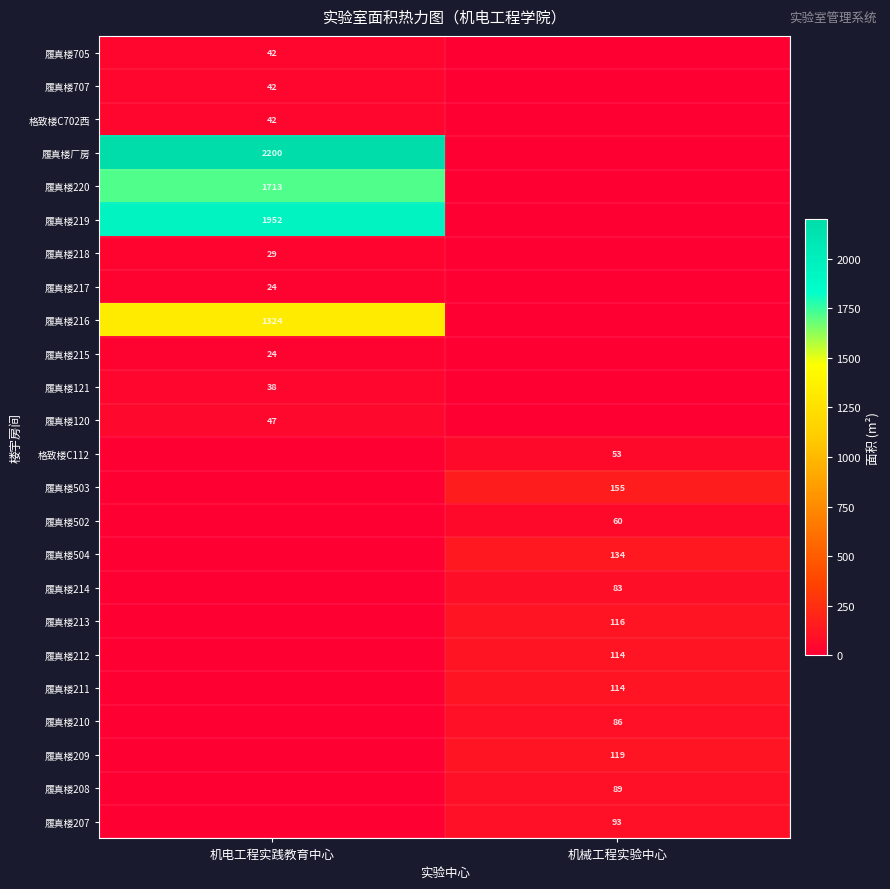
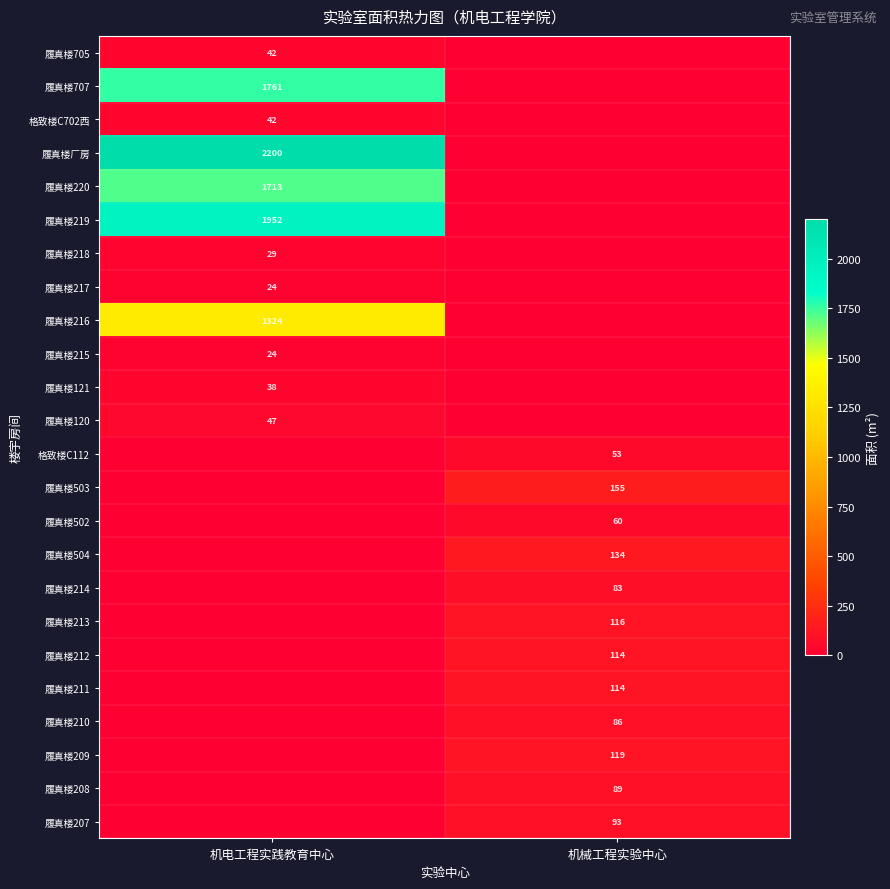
履真楼707, 机电工程实践教育中心: 42 -> 1761
